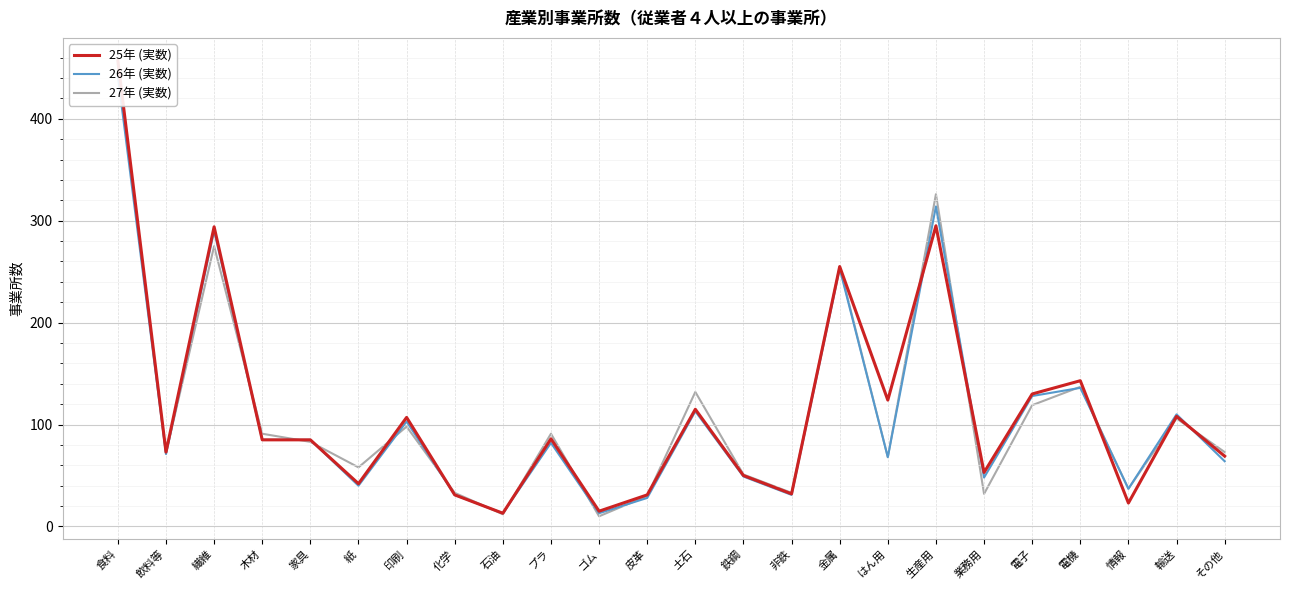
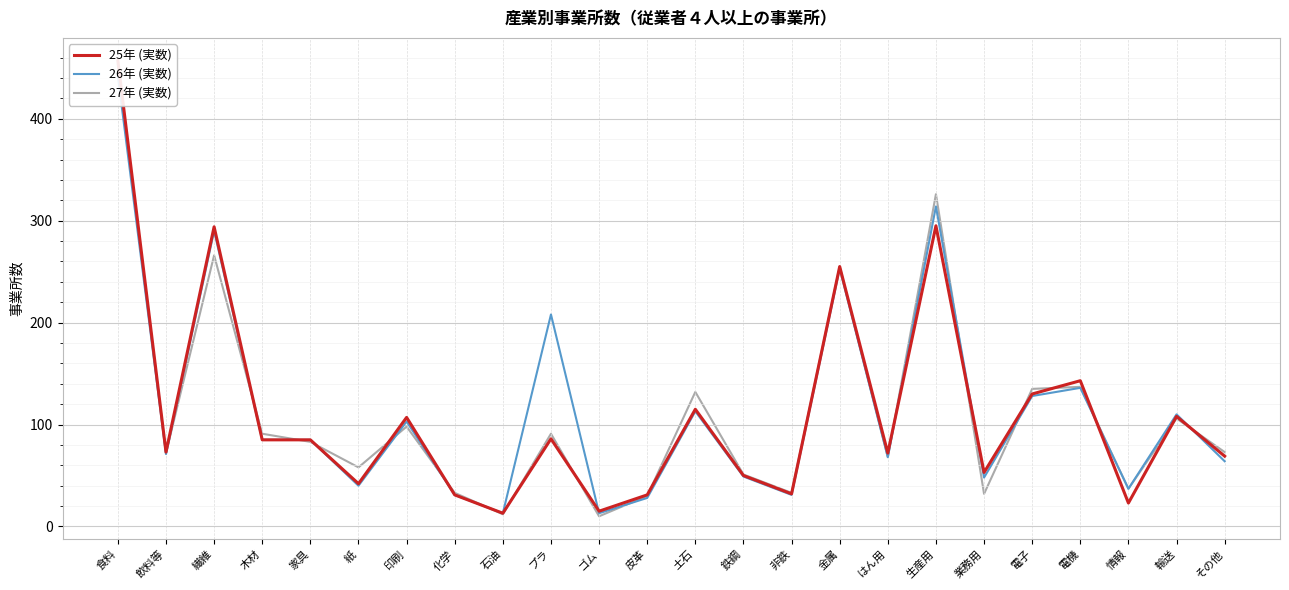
27年 (実数), 繊維: 275 -> 266
26年 (実数), プラ: 82 -> 208
25年 (実数), はん用: 124 -> 72
27年 (実数), 電子: 119 -> 135
